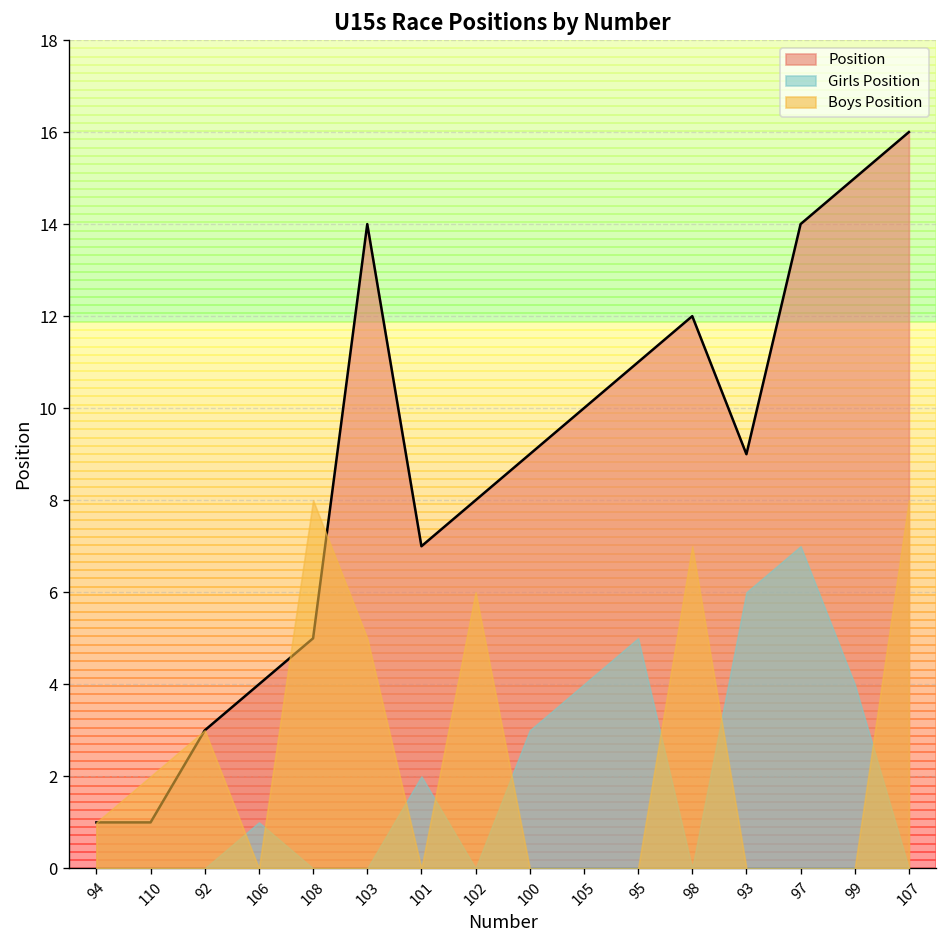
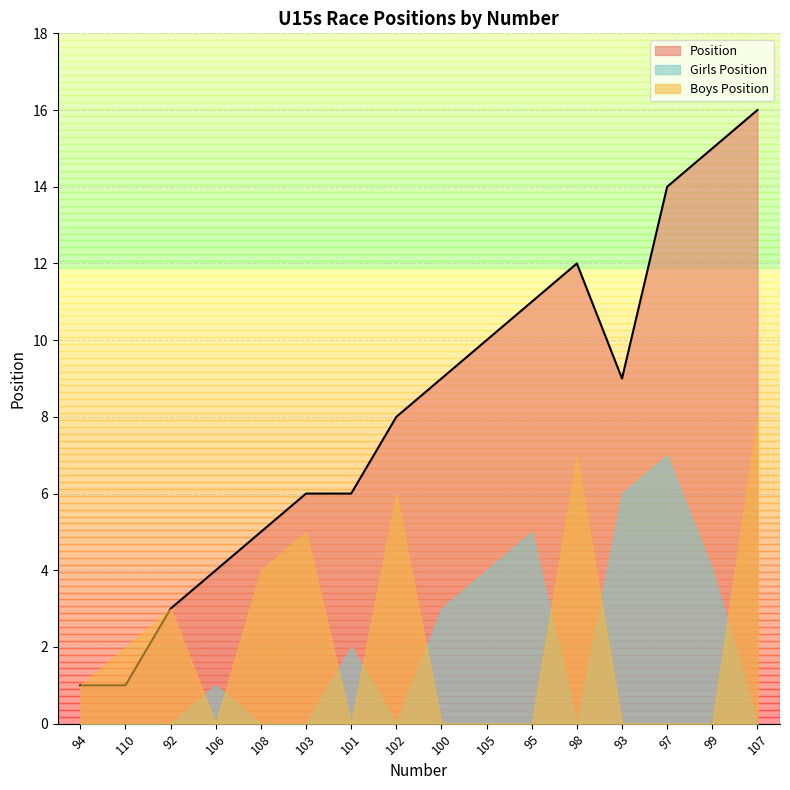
Boys Position, 108: 8 -> 4
Position, 103: 14 -> 6
Position, 101: 7 -> 6
